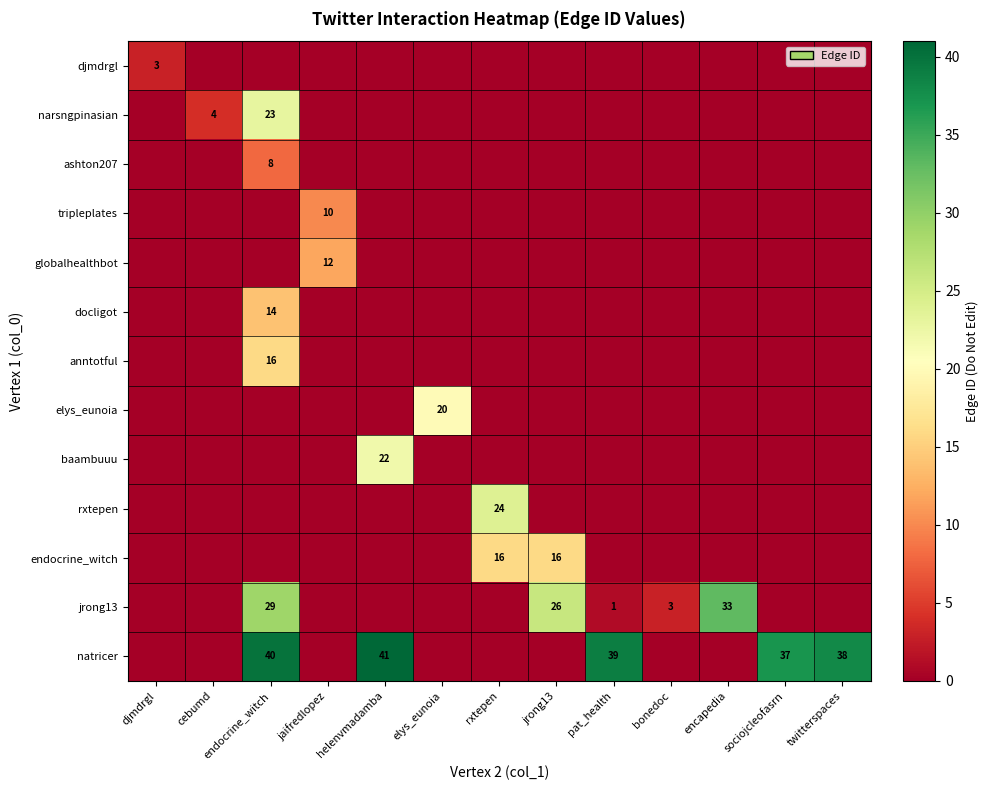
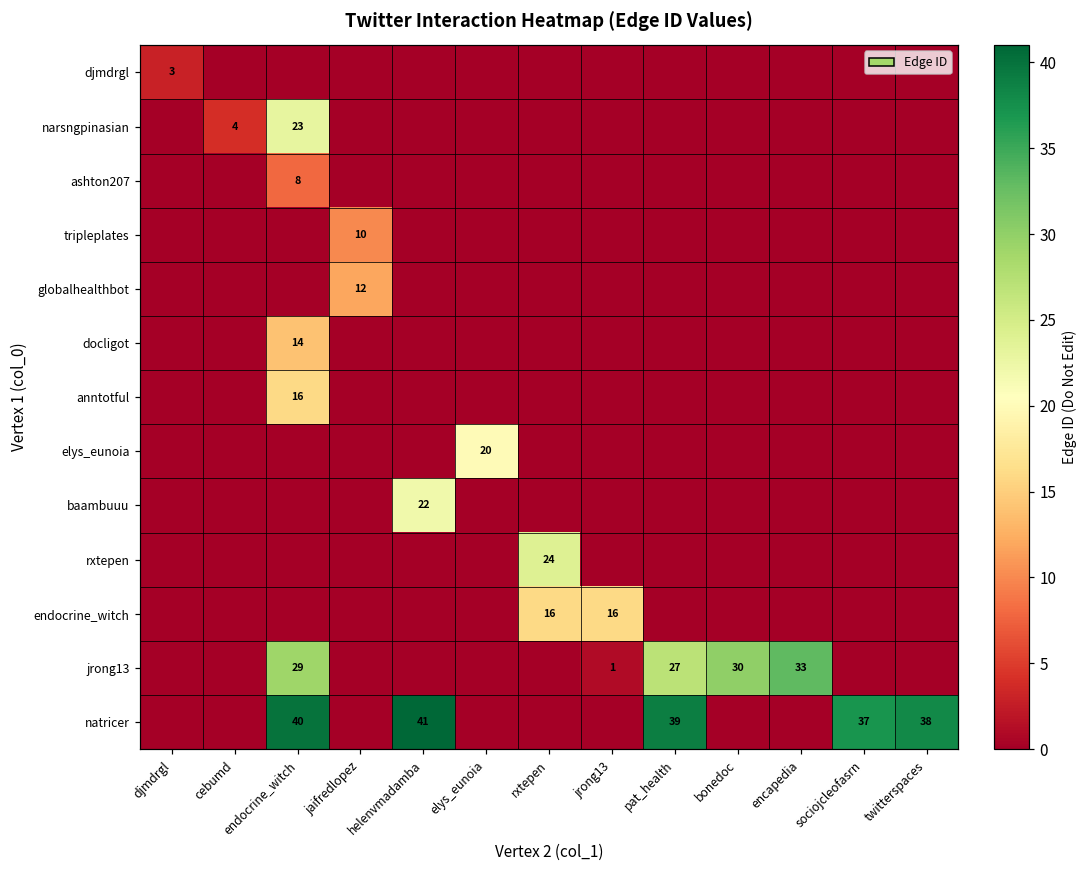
jrong13, jrong13: 26 -> 1
jrong13, pat_health: 1 -> 27
jrong13, bonedoc: 3 -> 30
